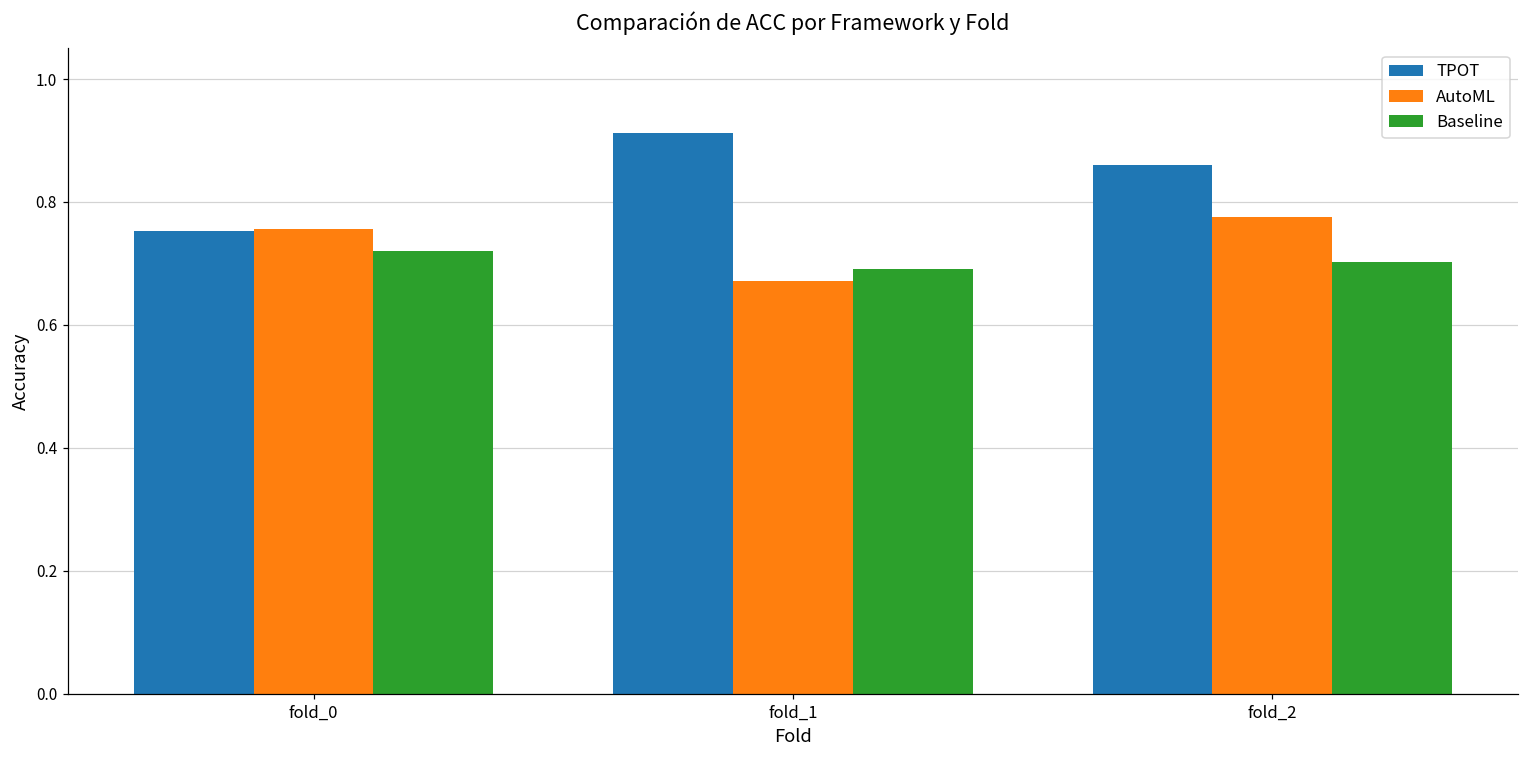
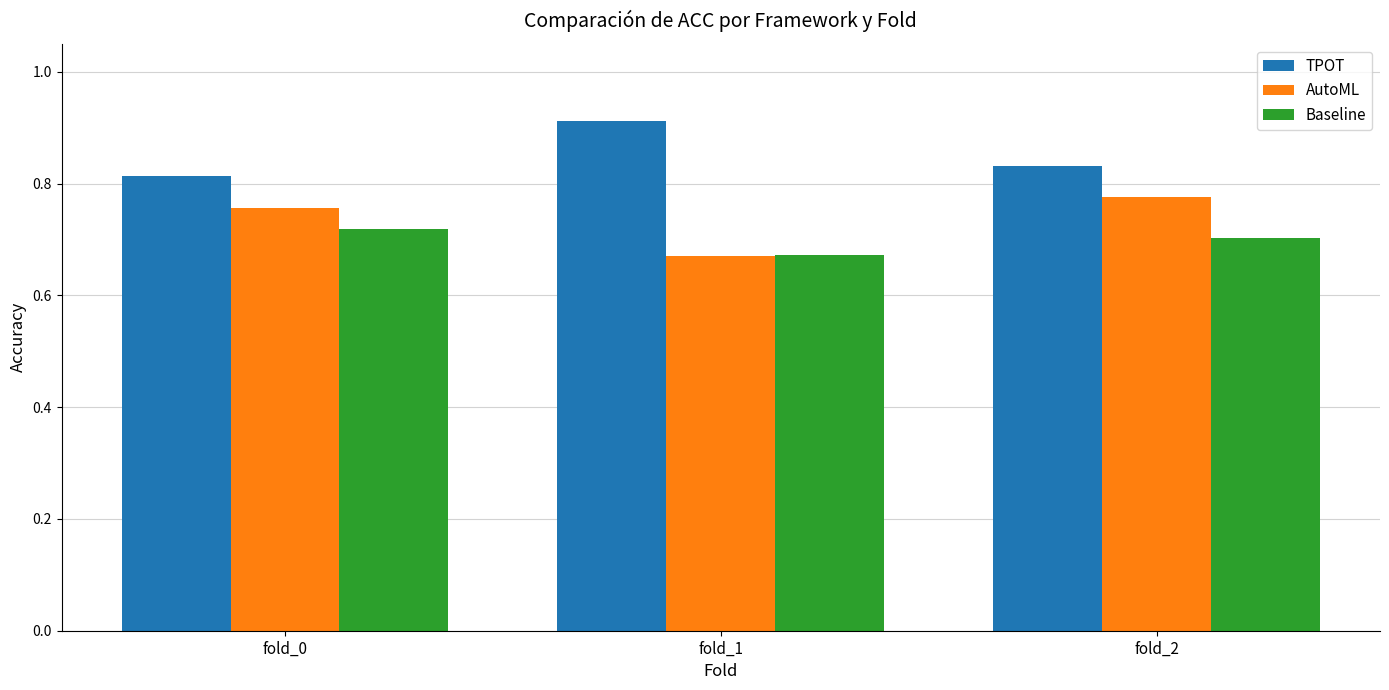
TPOT, fold_0: 0.75 -> 0.81
Baseline, fold_1: 0.69 -> 0.67
TPOT, fold_2: 0.86 -> 0.83
